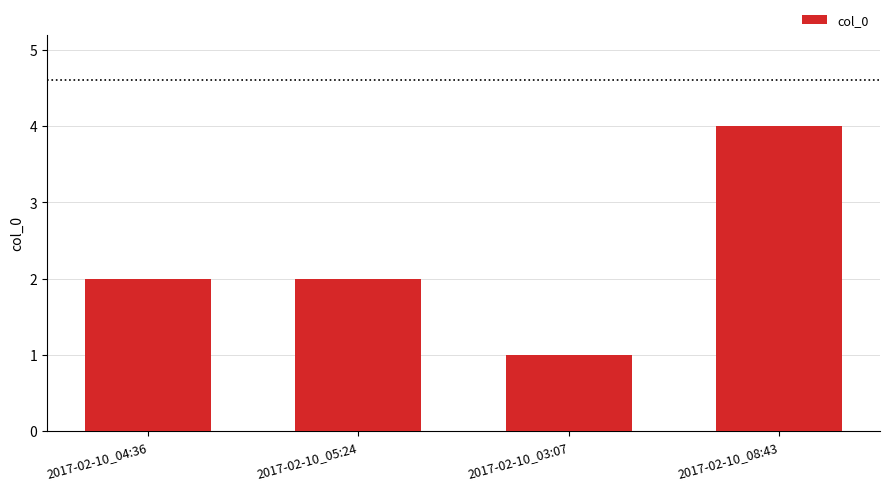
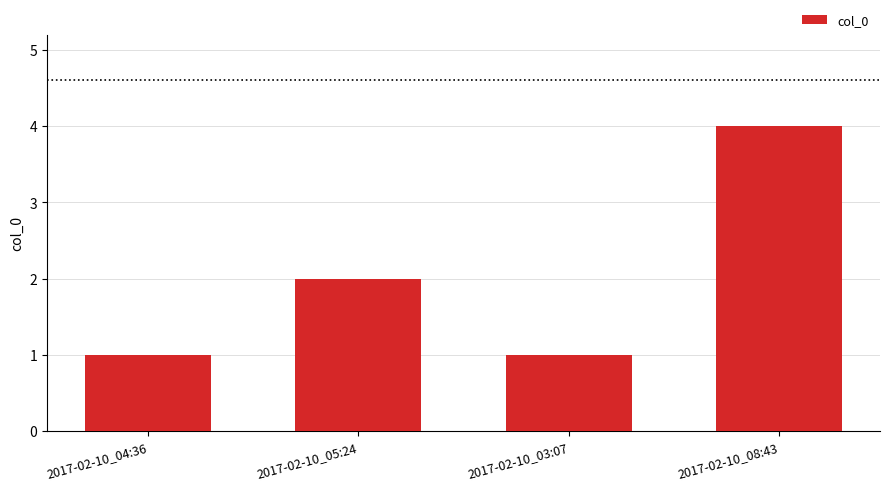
2017-02-10_04:36: 2 -> 1
